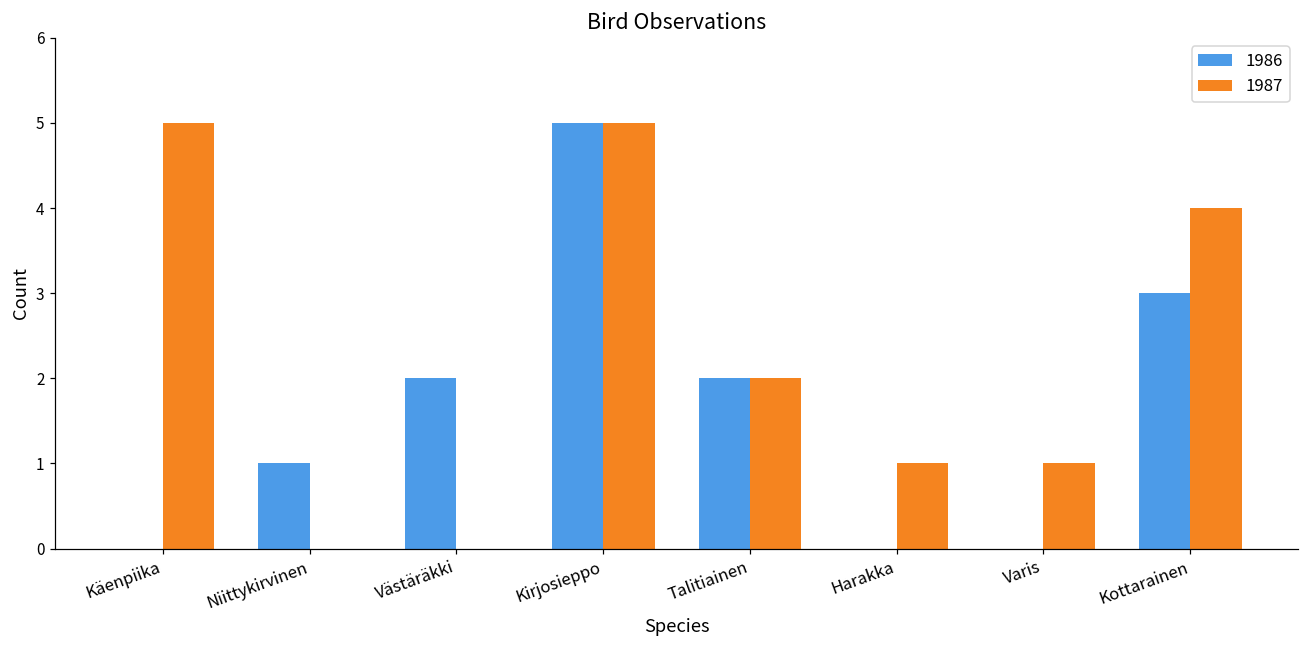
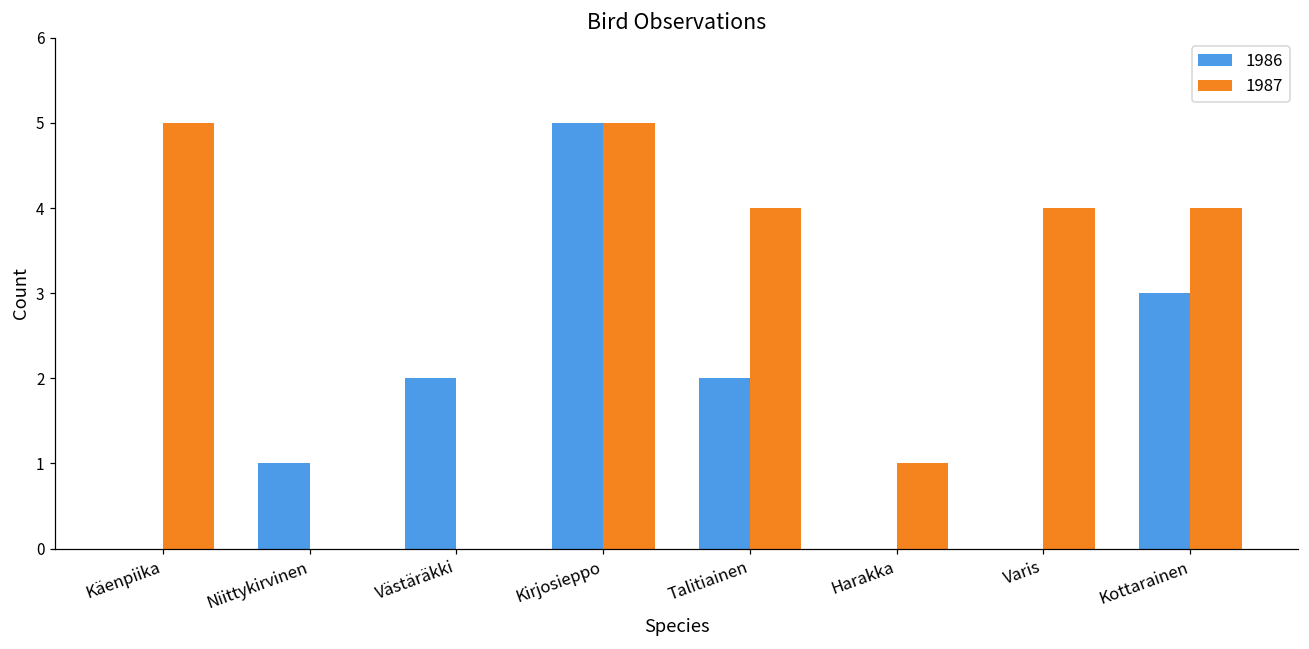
1987, Talitiainen: 2 -> 4
1987, Varis: 1 -> 4
